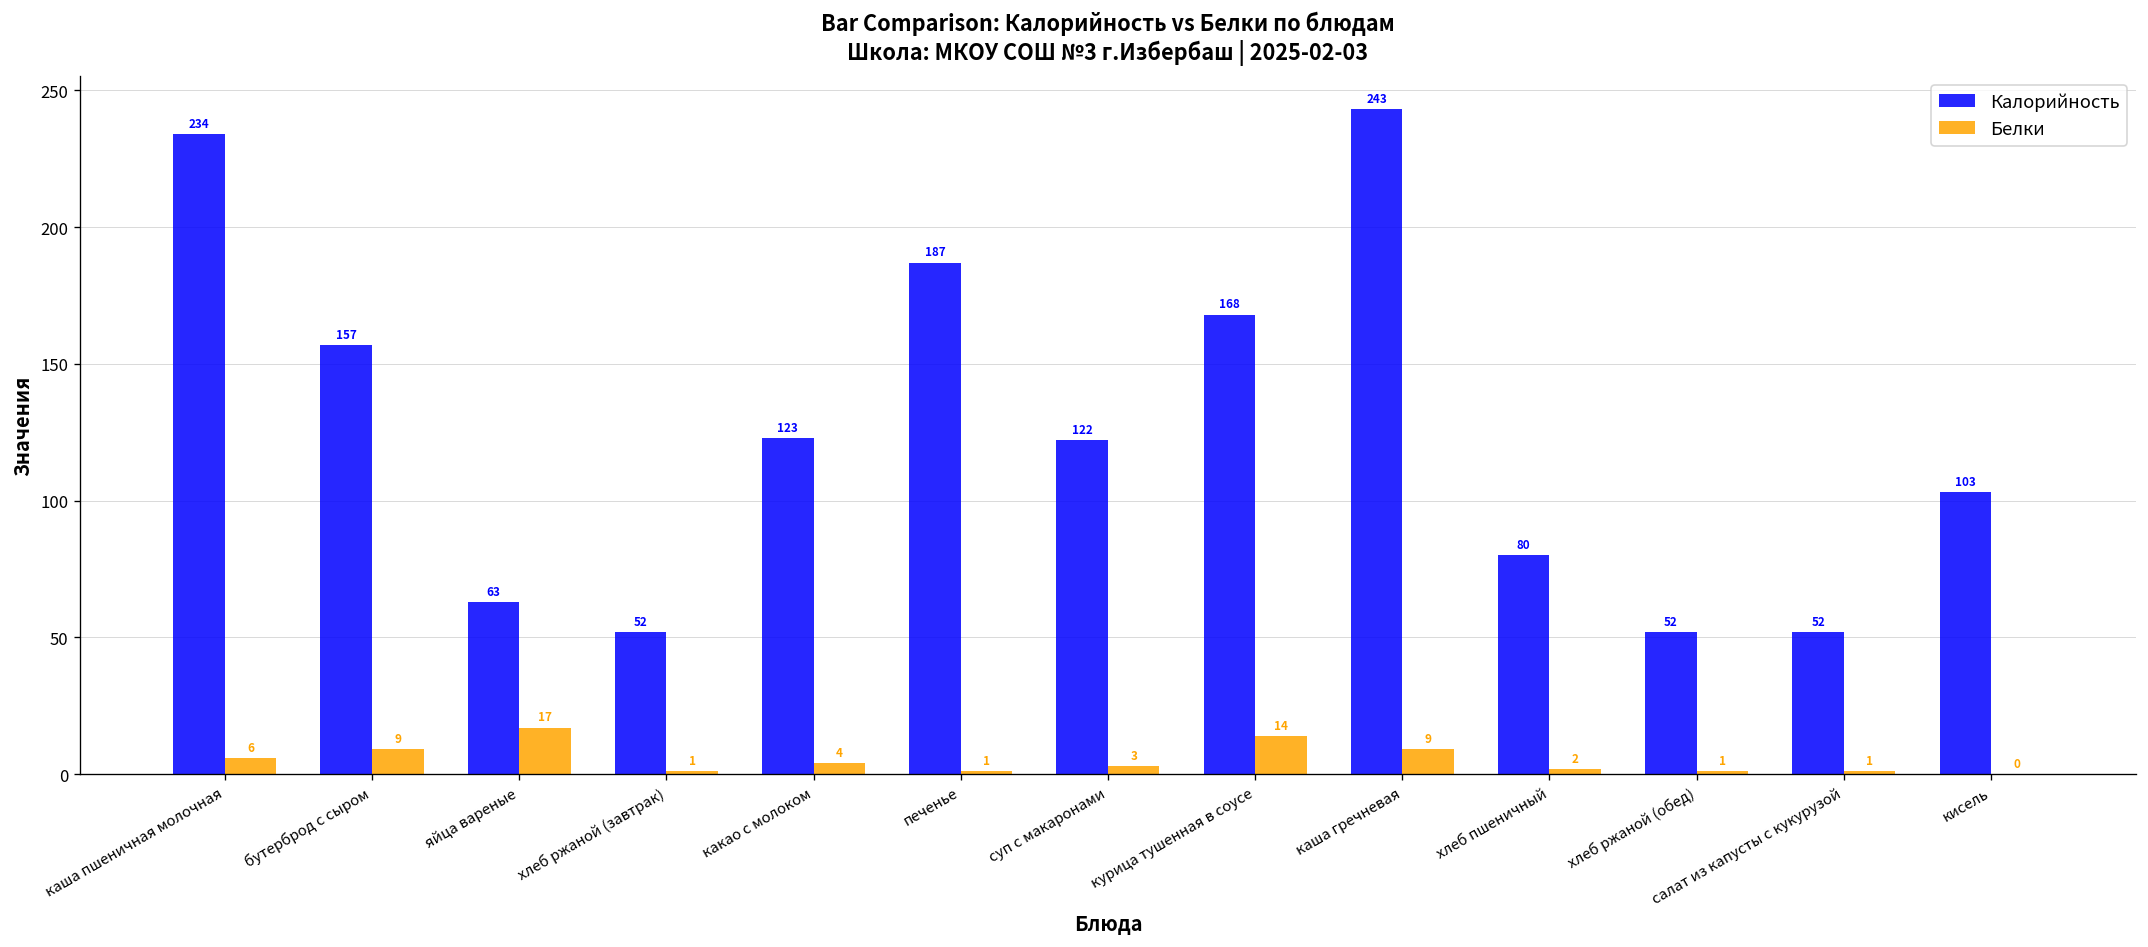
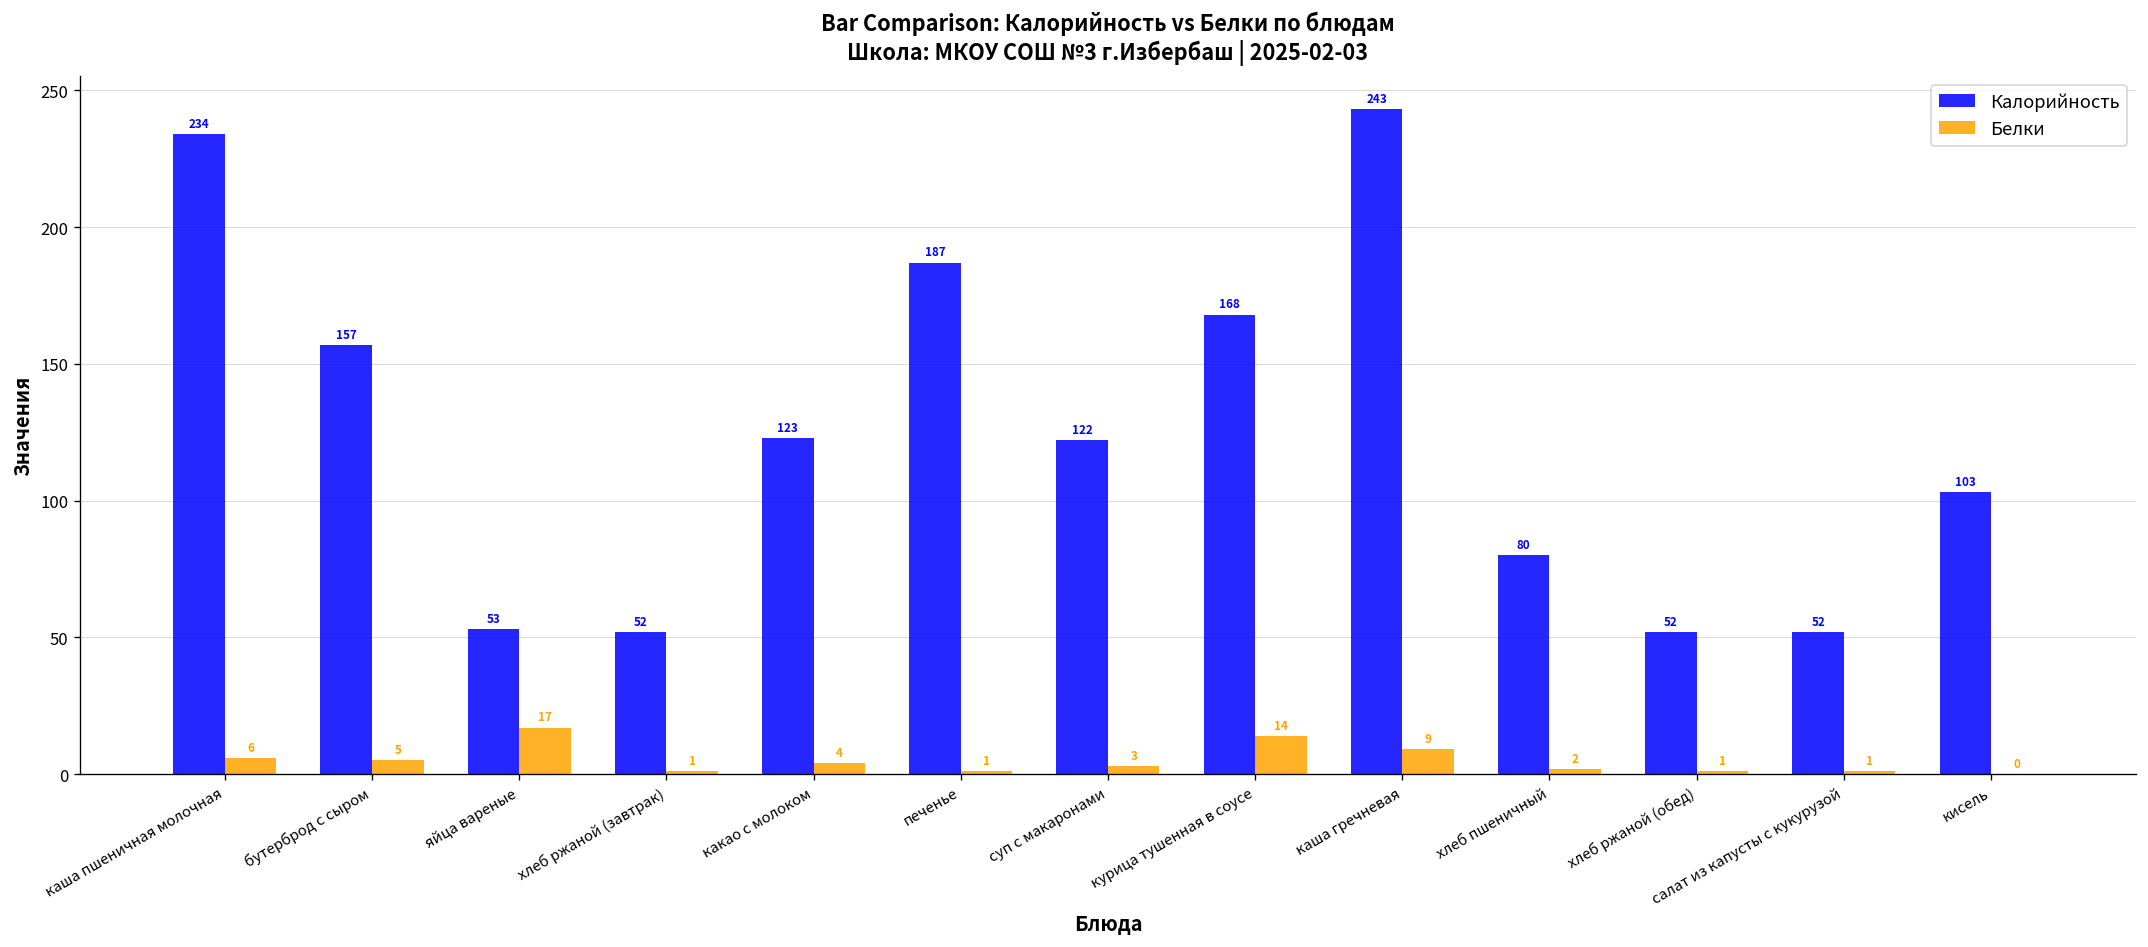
Белки, бутерброд с сыром: 9 -> 5
Калорийность, яйца вареные: 63 -> 53
